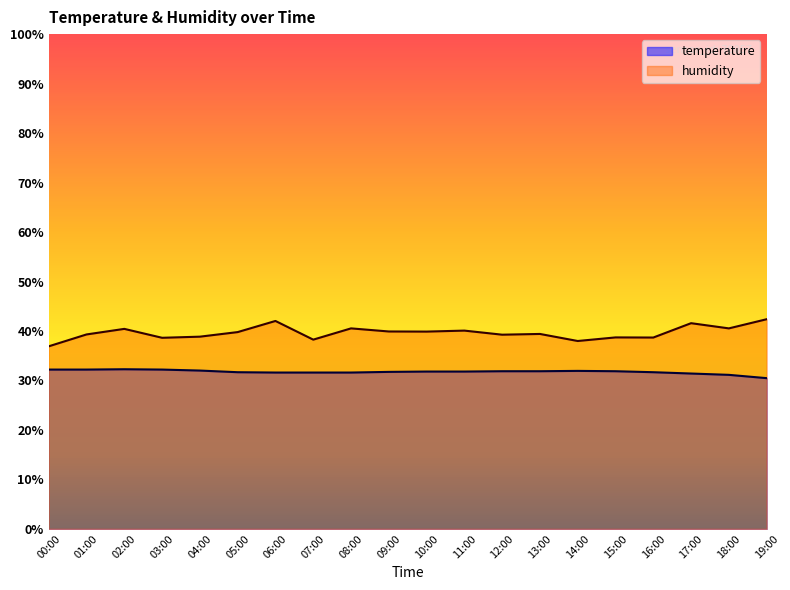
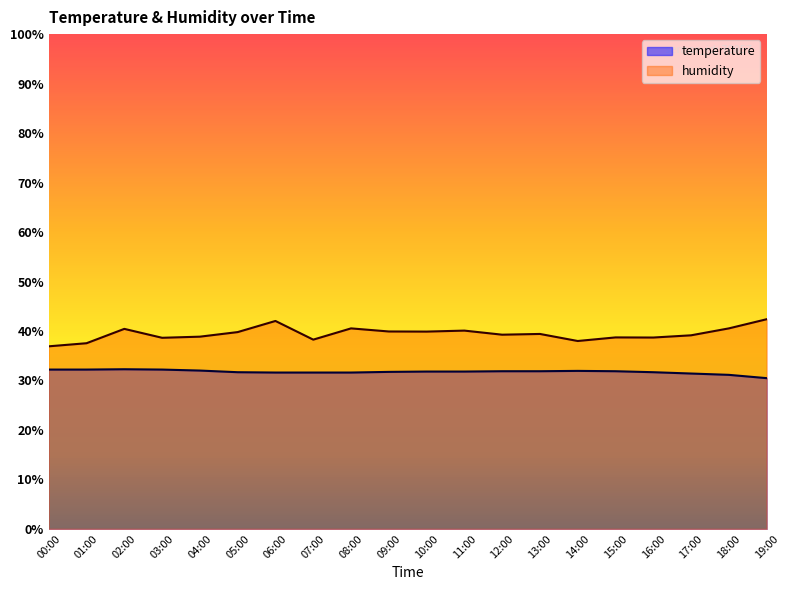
humidity, 01:00: 39% -> 38%
humidity, 17:00: 42% -> 39%
